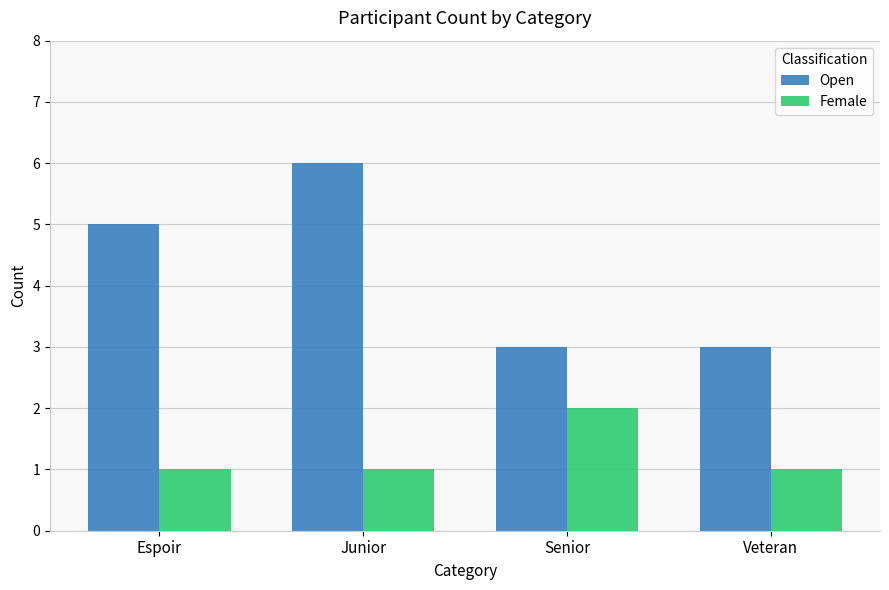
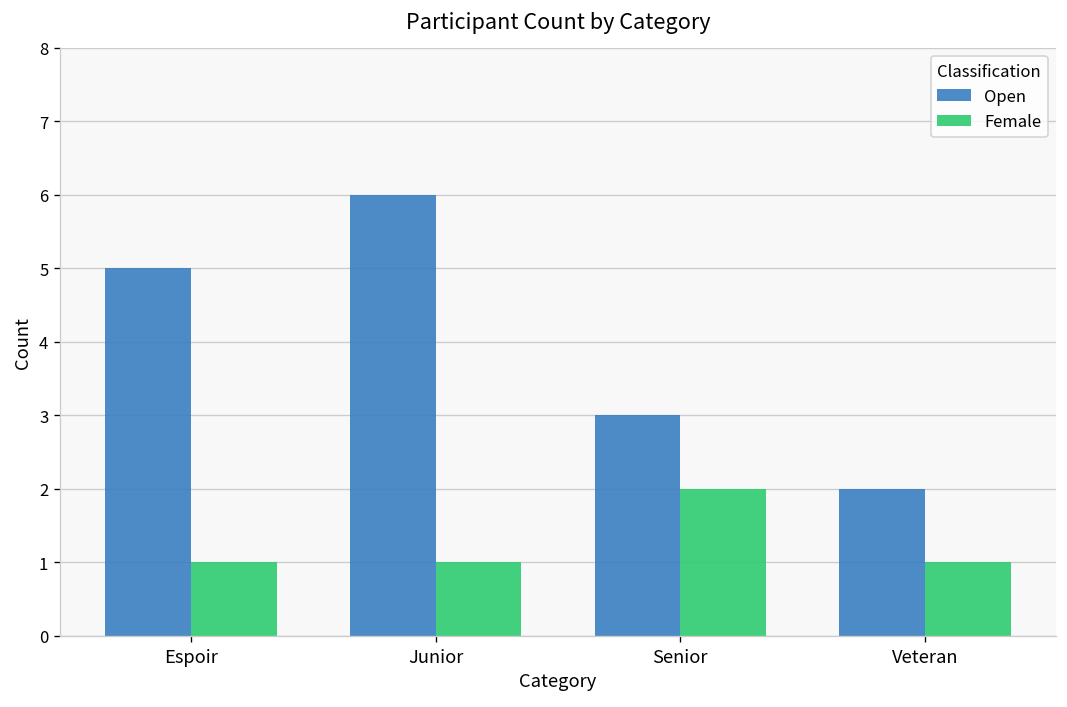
Open, Veteran: 3 -> 2
